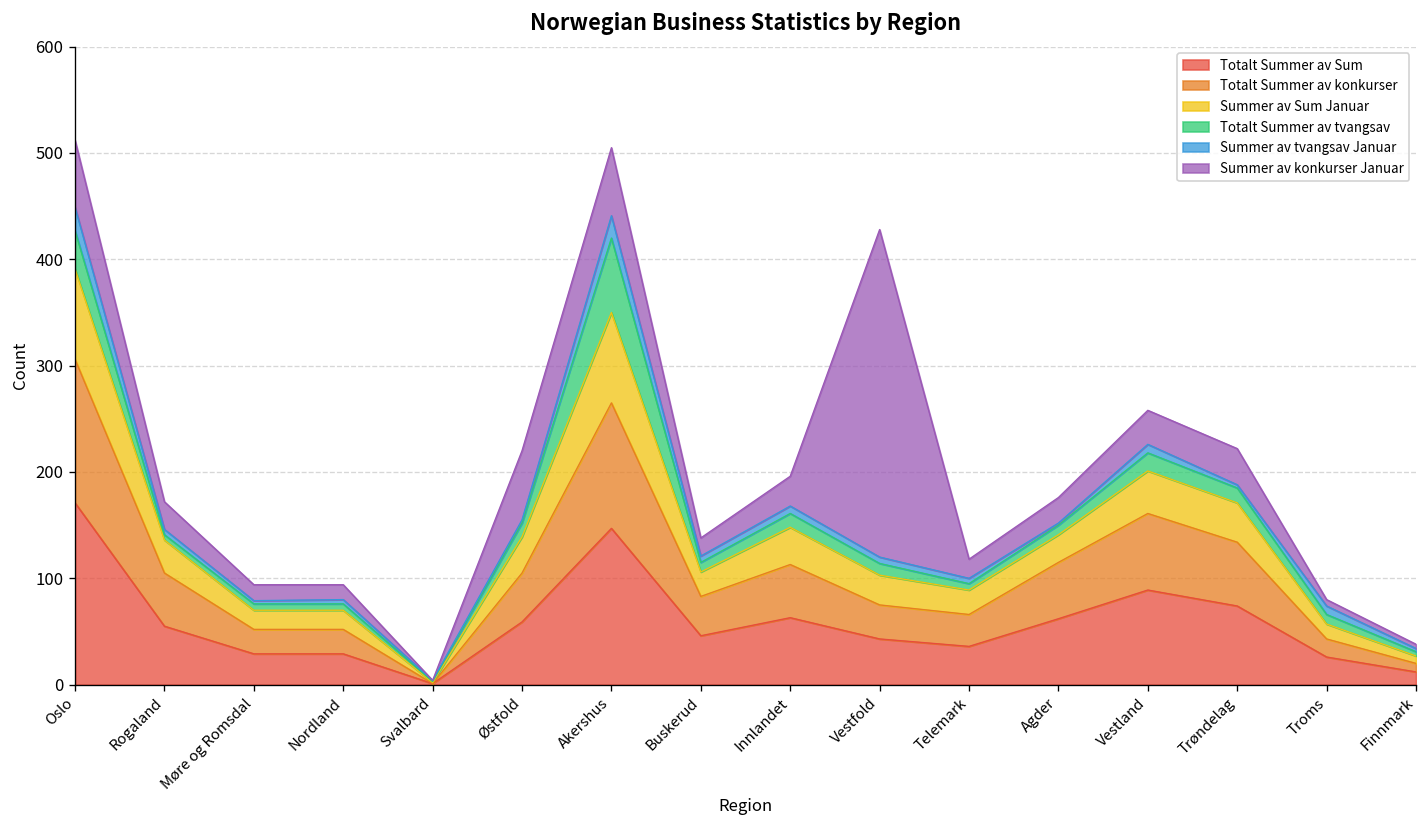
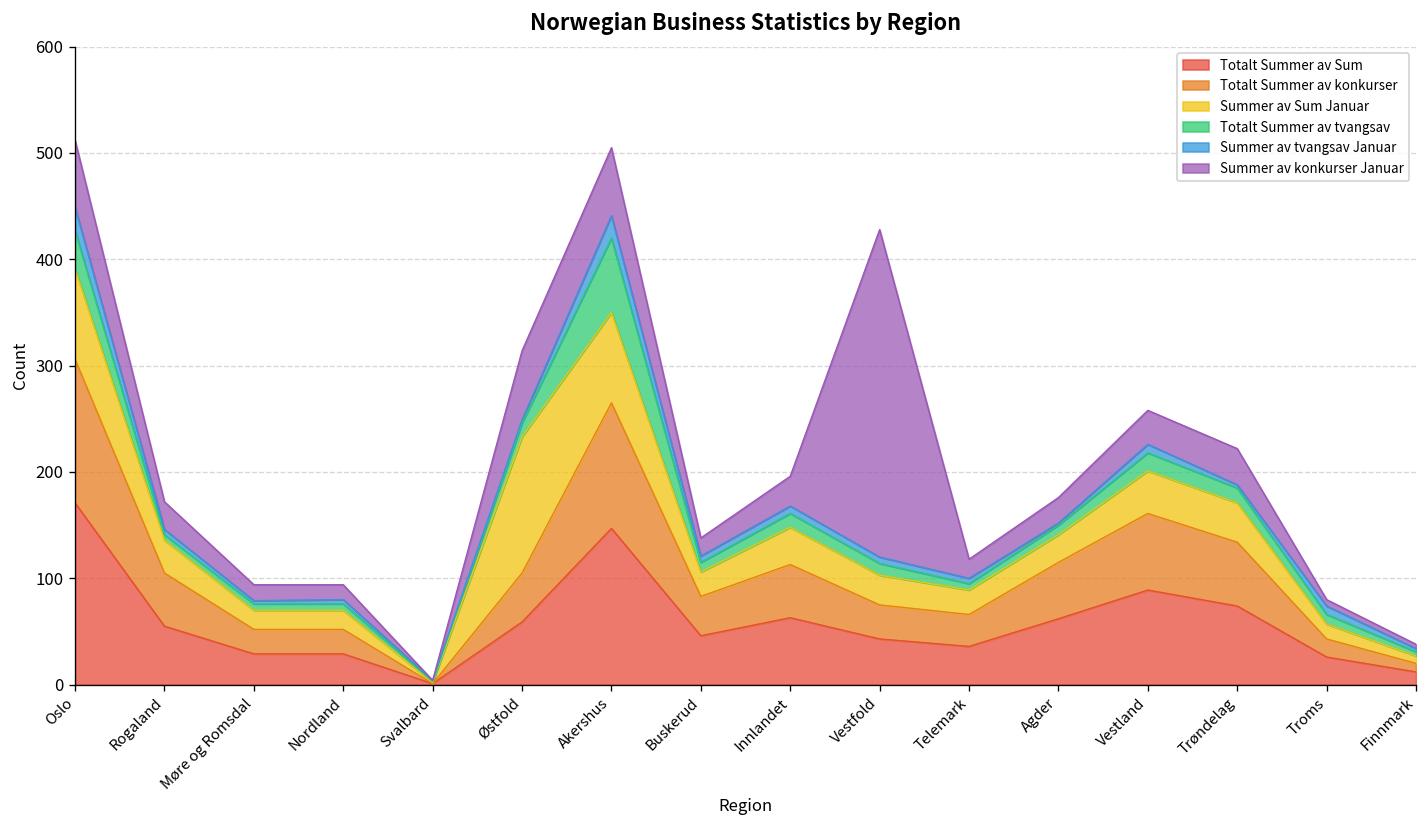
Summer av Sum Januar, Østfold: 30 -> 130
